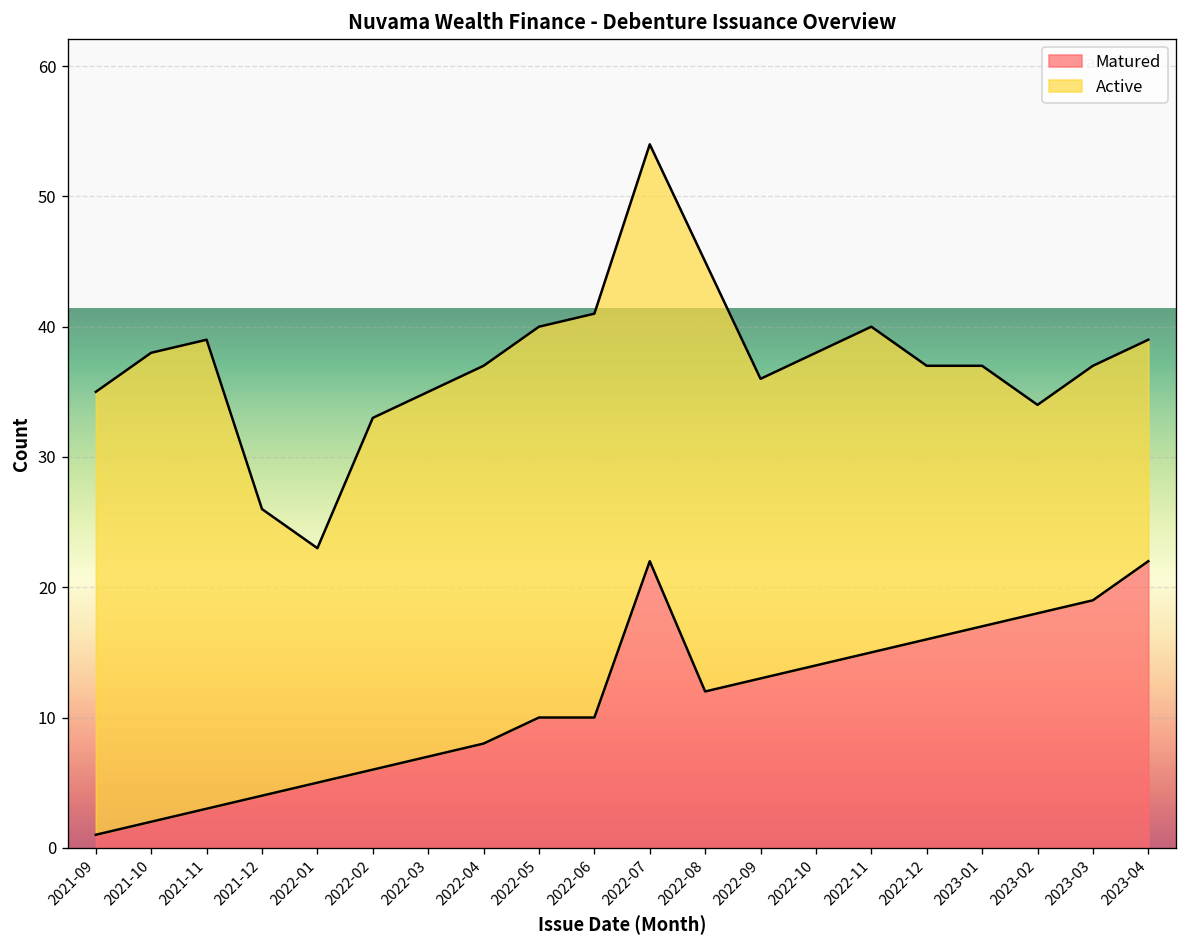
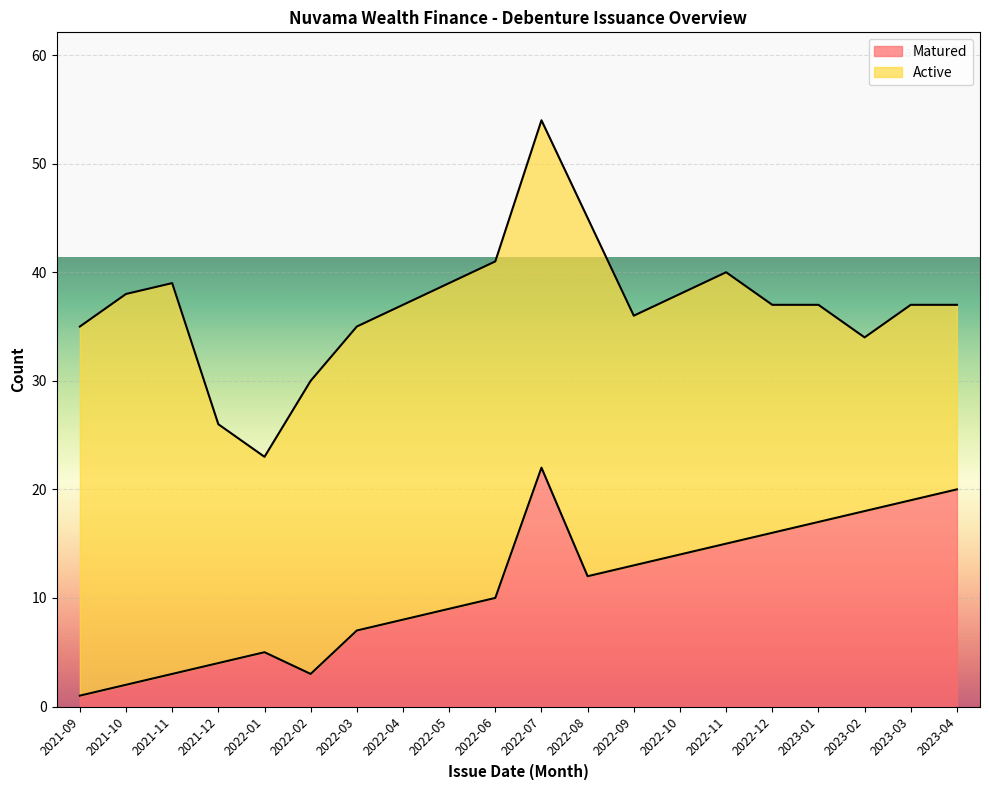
Matured, 2022-02: 6 -> 3
Matured, 2022-05: 10 -> 9
Matured, 2023-04: 22 -> 20
